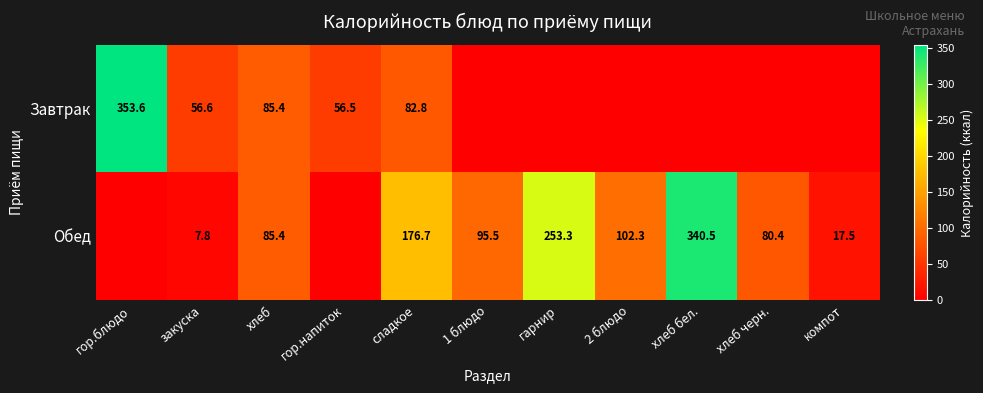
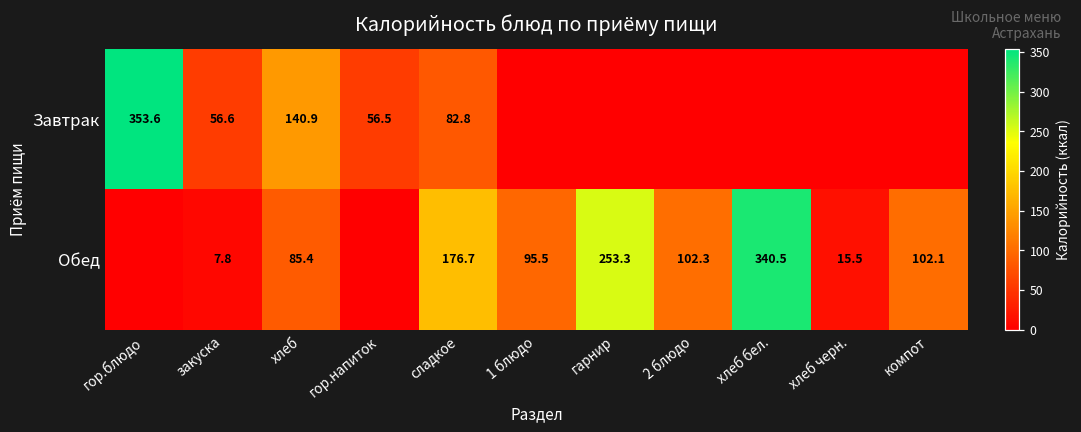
Завтрак, хлеб: 85.4 -> 140.9
Обед, хлеб черн.: 80.4 -> 15.5
Обед, компот: 17.5 -> 102.1
